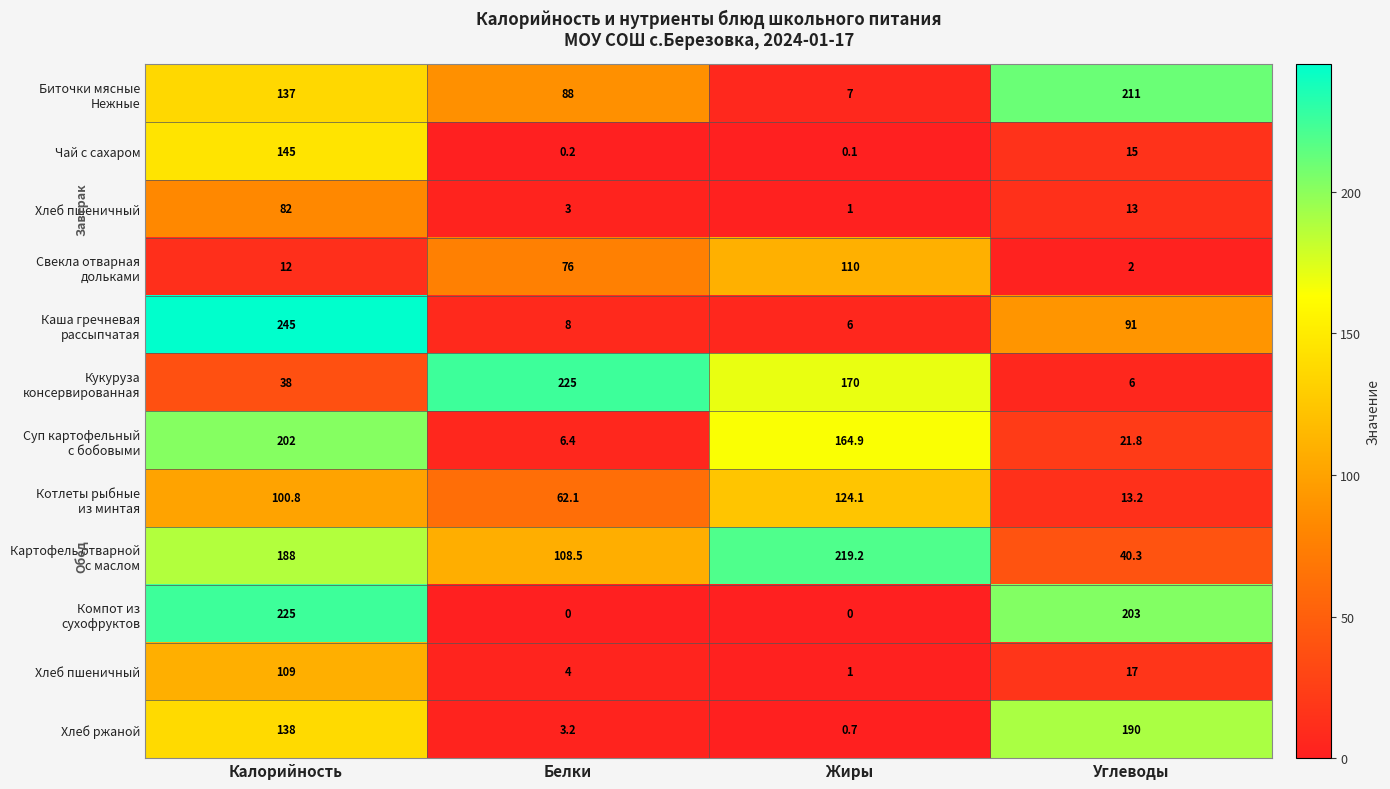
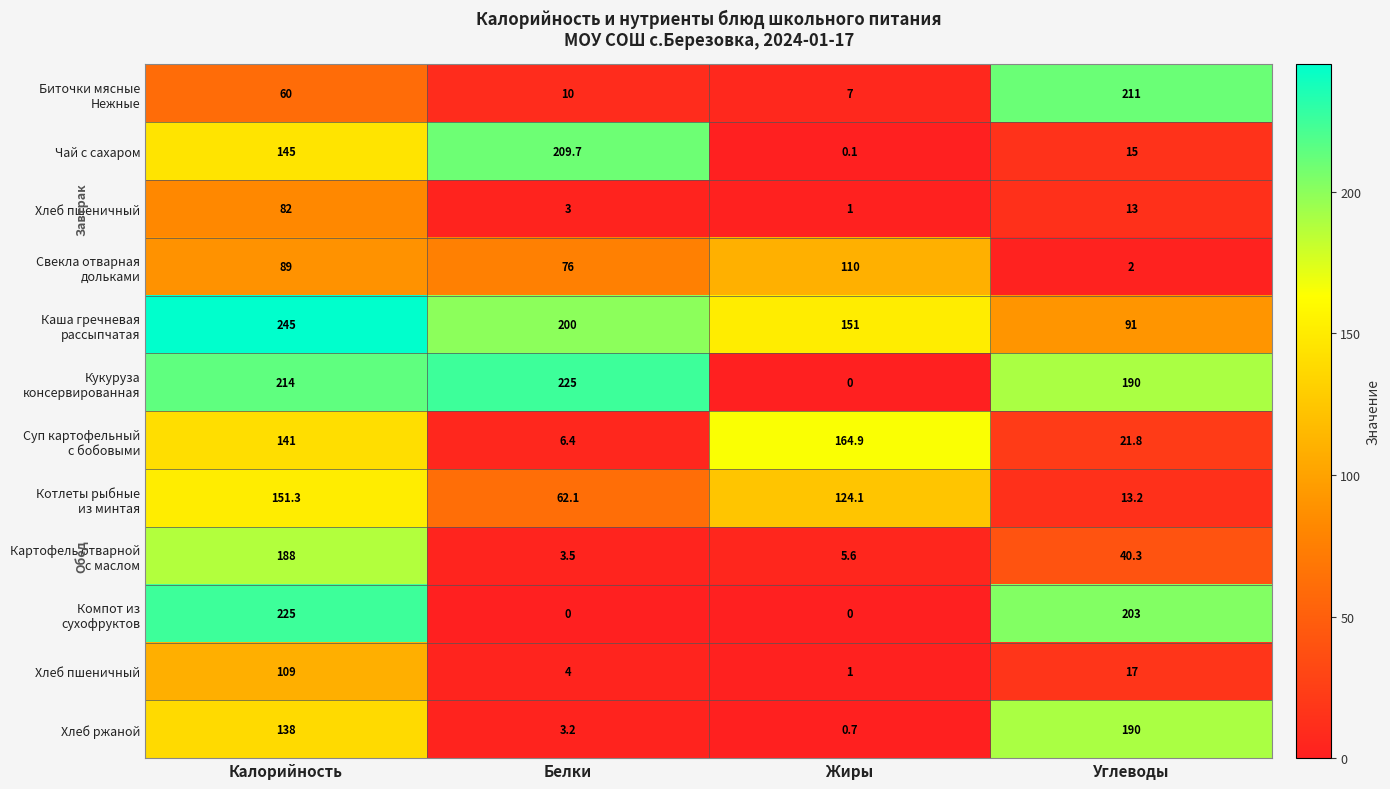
Биточки мясные Нежные, Калорийность: 137 -> 60
Биточки мясные Нежные, Белки: 88 -> 10
Чай с сахаром, Белки: 0.2 -> 209.7
Свекла отварная дольками, Калорийность: 12 -> 89
Каша гречневая рассыпчатая, Белки: 8 -> 200
Каша гречневая рассыпчатая, Жиры: 6 -> 151
Кукуруза консервированная, Калорийность: 38 -> 214
Кукуруза консервированная, Жиры: 170 -> 0
Кукуруза консервированная, Углеводы: 6 -> 190
Суп картофельный с бобовыми, Калорийность: 202 -> 141
Котлеты рыбные из минтая, Калорийность: 100.8 -> 151.3
Картофель отварной с маслом, Белки: 108.5 -> 3.5
Картофель отварной с маслом, Жиры: 219.2 -> 5.6
